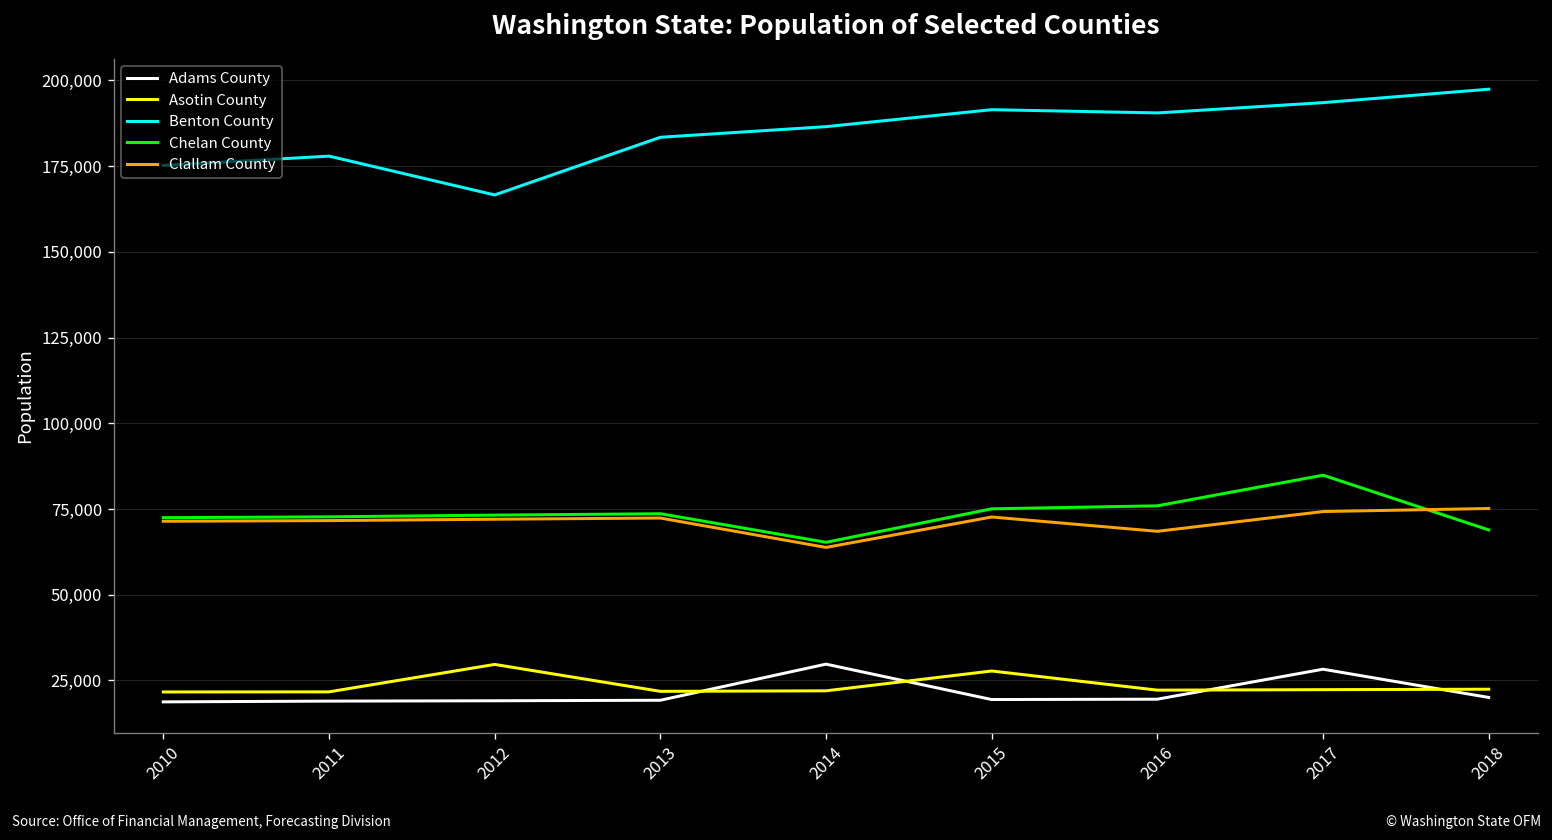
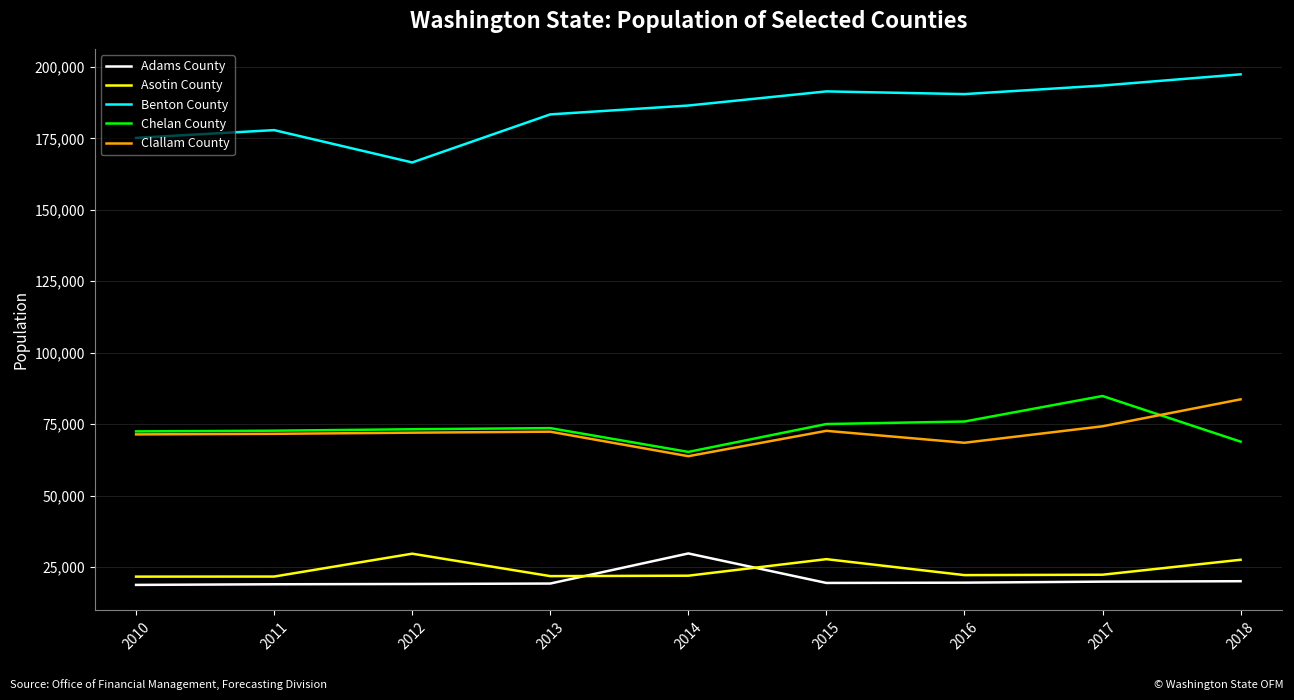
Adams County, 2017: 28,000 -> 20,000
Asotin County, 2018: 22,000 -> 28,000
Clallam County, 2018: 75,000 -> 84,000
